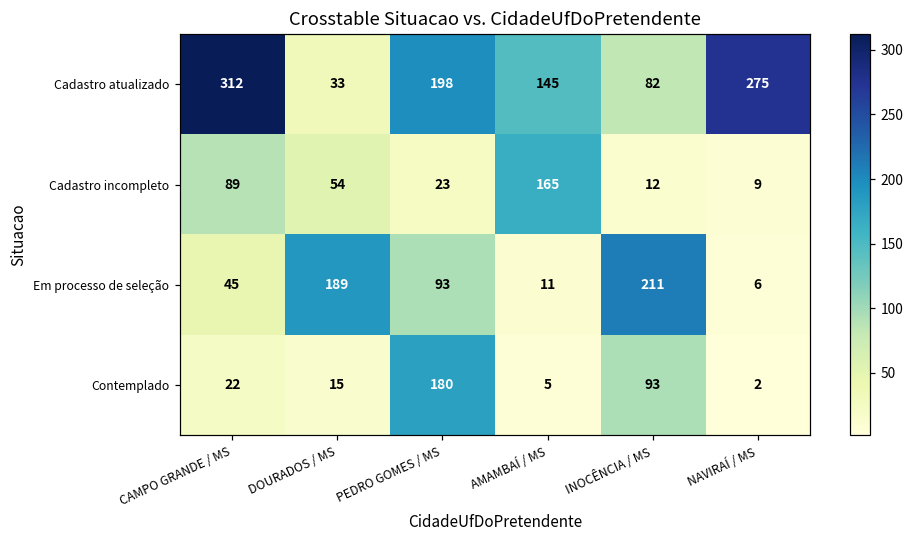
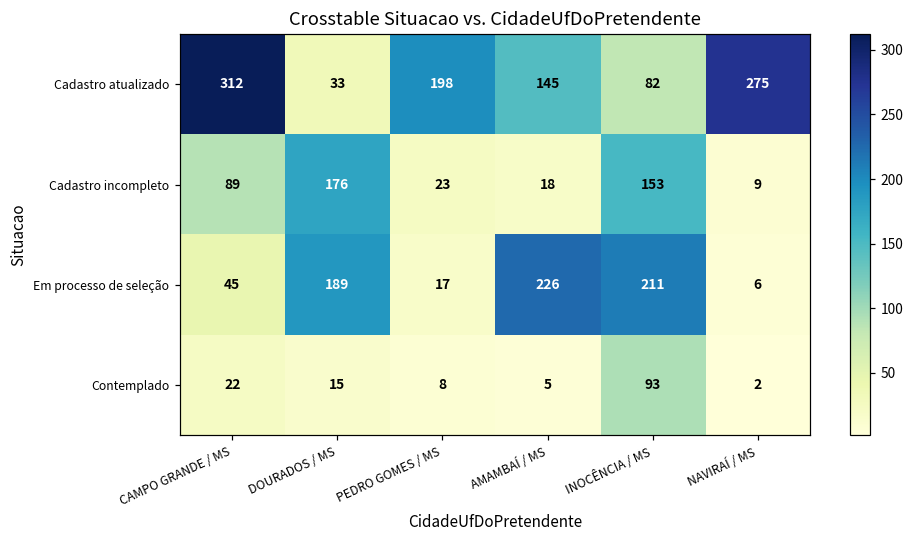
Cadastro incompleto, DOURADOS / MS: 54 -> 176
Cadastro incompleto, AMAMBAÍ / MS: 165 -> 18
Cadastro incompleto, INOCÊNCIA / MS: 12 -> 153
Em processo de seleção, PEDRO GOMES / MS: 93 -> 17
Em processo de seleção, AMAMBAÍ / MS: 11 -> 226
Contemplado, PEDRO GOMES / MS: 180 -> 8
